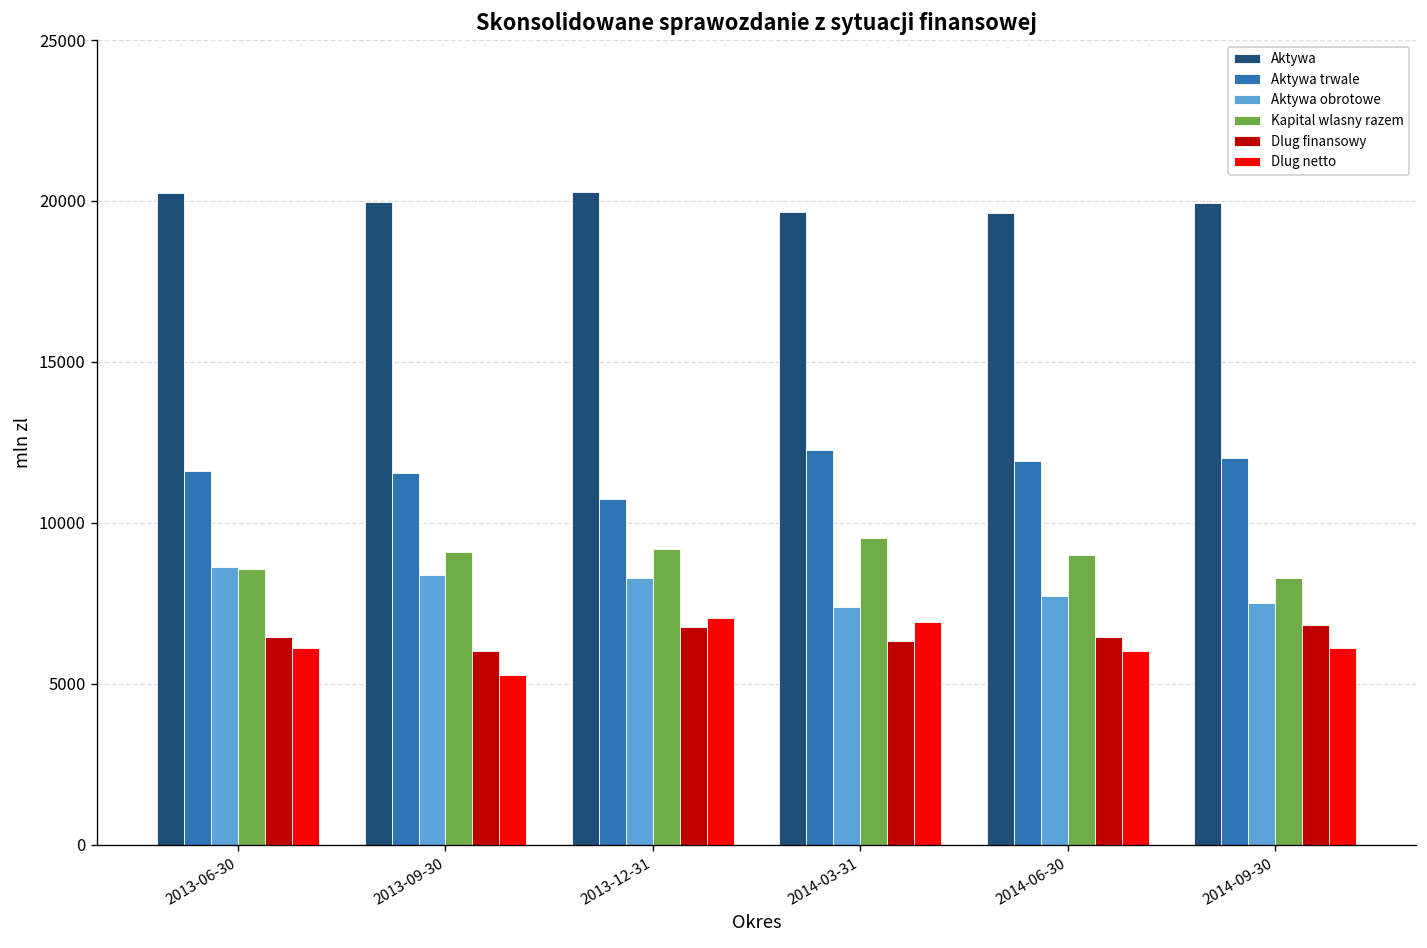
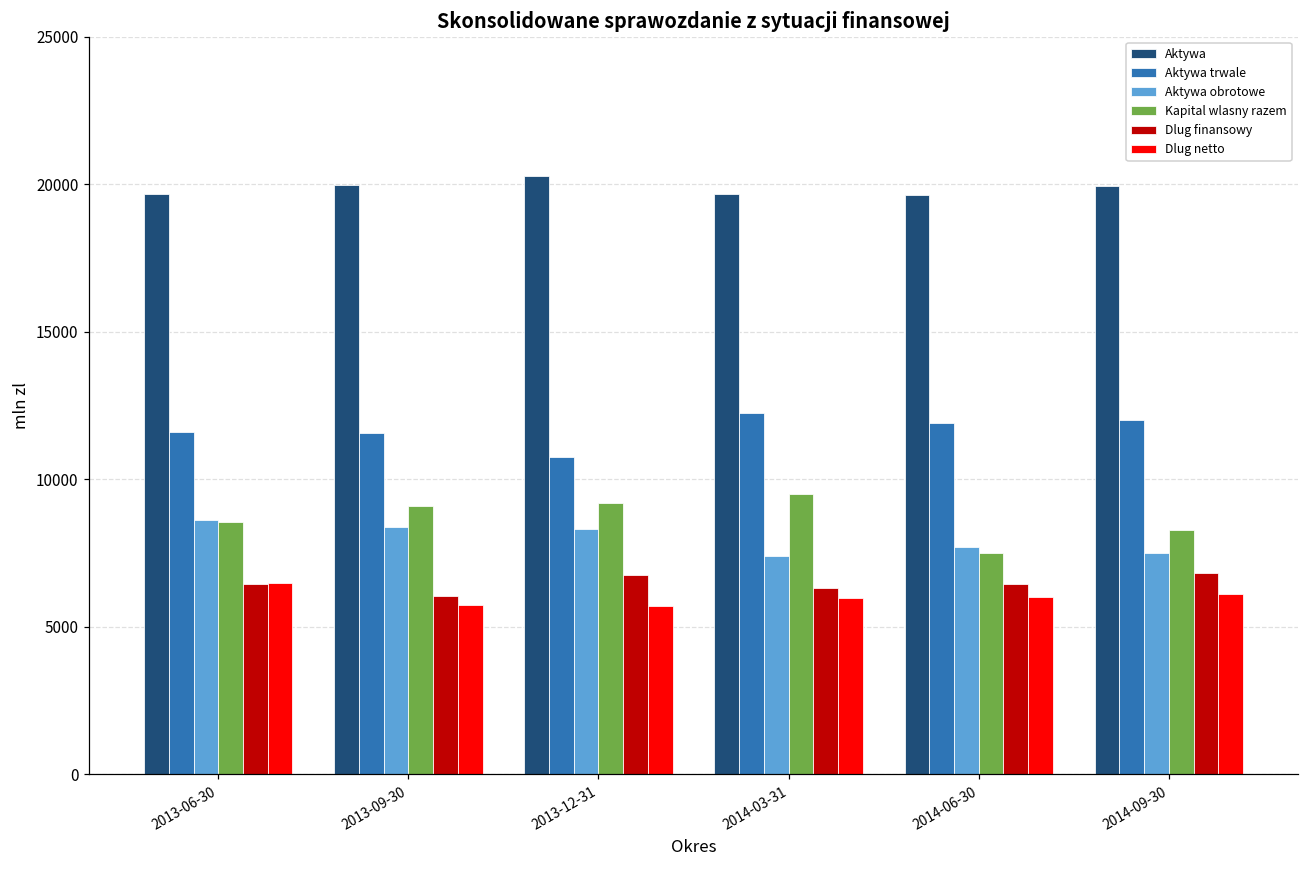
Aktywa, 2013-06-30: 20200 -> 19700
Dlug netto, 2013-06-30: 6100 -> 6500
Dlug netto, 2013-09-30: 5300 -> 5700
Dlug netto, 2013-12-31: 7000 -> 5700
Dlug netto, 2014-03-31: 6900 -> 6000
Kapital wlasny razem, 2014-06-30: 9000 -> 7500
